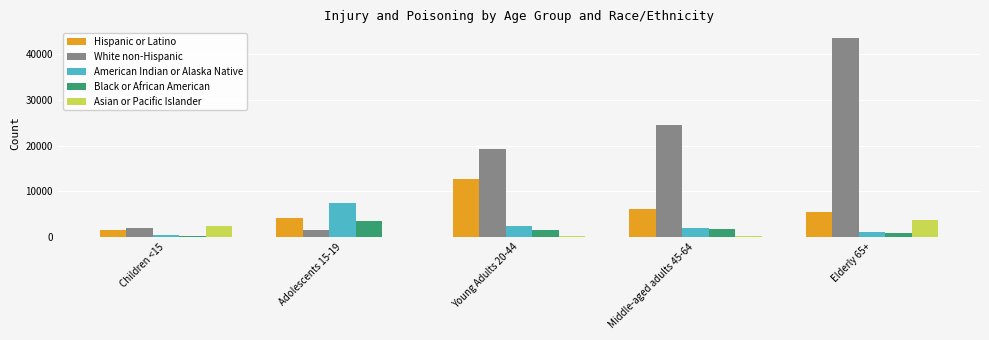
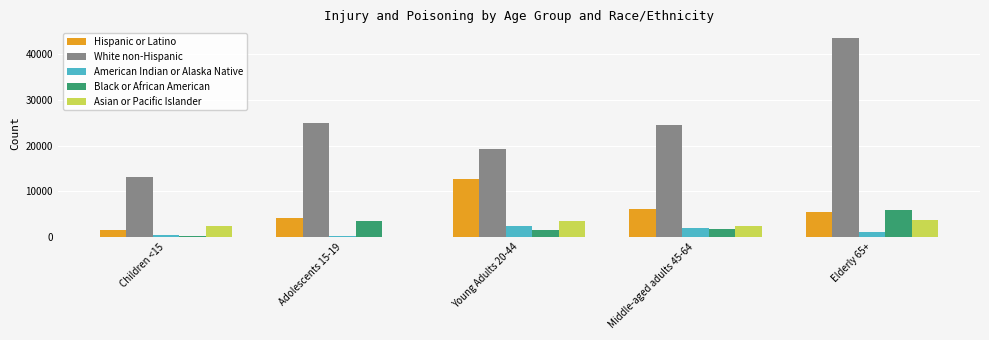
White non-Hispanic, Children <15: 2000 -> 13000
White non-Hispanic, Adolescents 15-19: 2000 -> 25000
American Indian or Alaska Native, Adolescents 15-19: 7000 -> 0
Asian or Pacific Islander, Young Adults 20-44: 0 -> 4000
Asian or Pacific Islander, Middle-aged adults 45-64: 0 -> 2000
Black or African American, Elderly 65+: 1000 -> 6000
